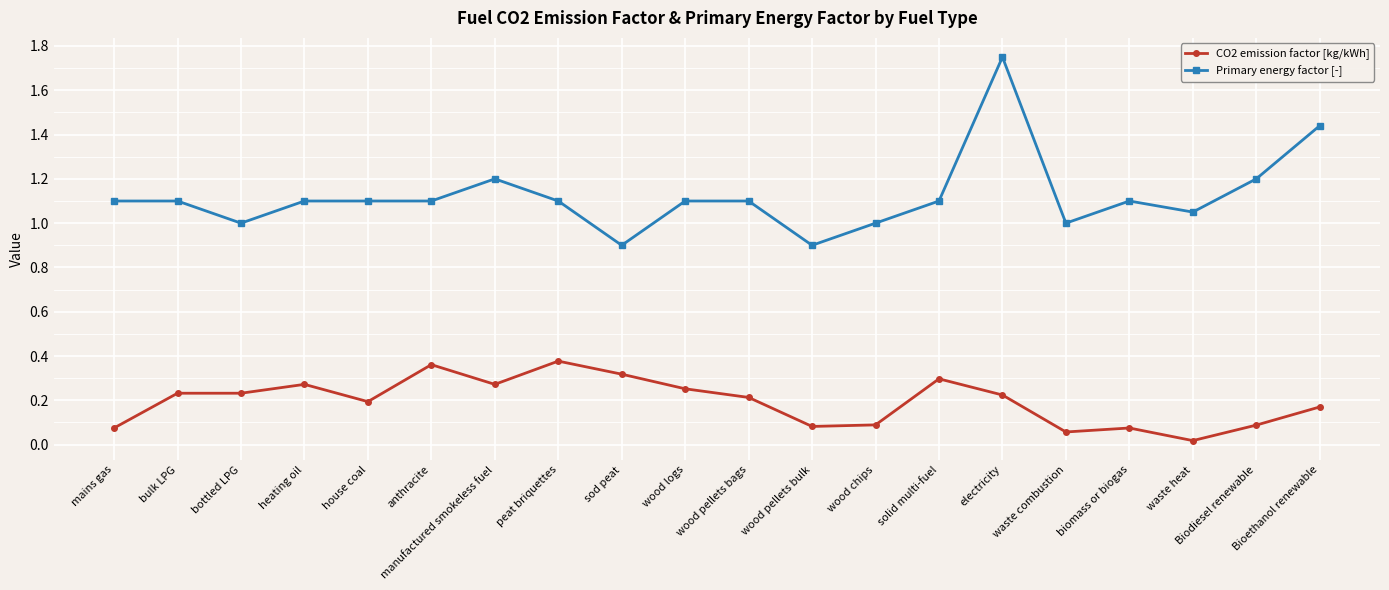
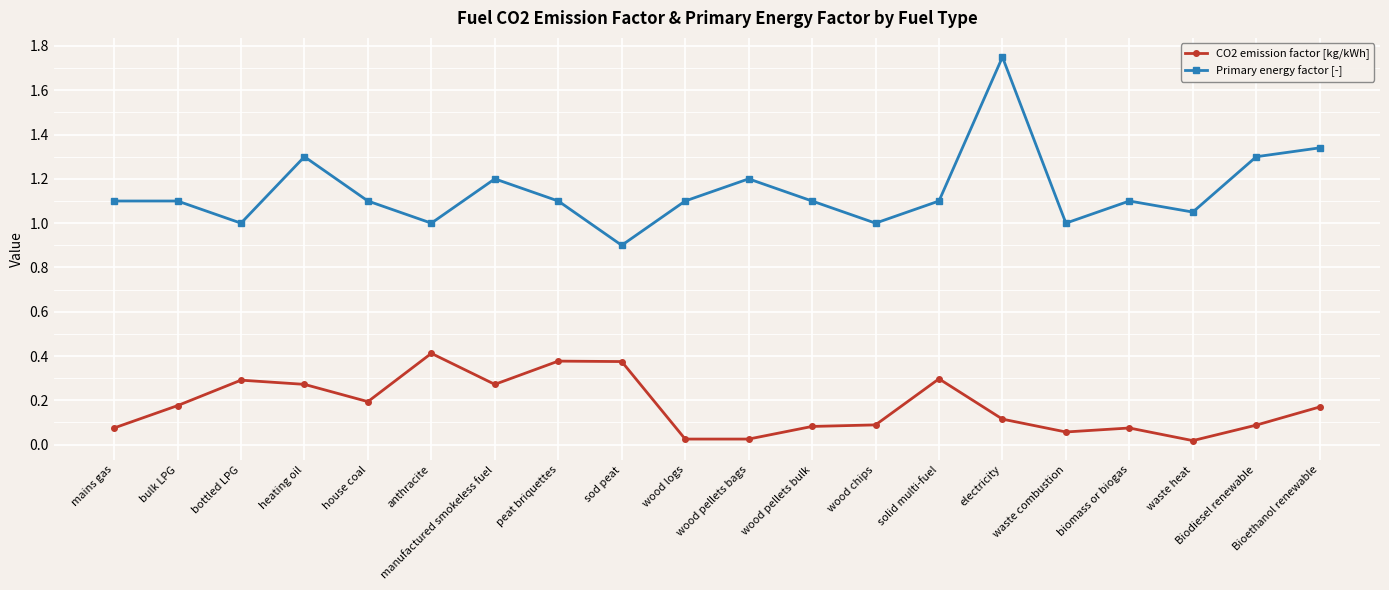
CO2 emission factor [kg/kWh], bulk LPG: 0.23 -> 0.18
CO2 emission factor [kg/kWh], bottled LPG: 0.23 -> 0.29
Primary energy factor [-], heating oil: 1.1 -> 1.3
CO2 emission factor [kg/kWh], anthracite: 0.36 -> 0.41
Primary energy factor [-], anthracite: 1.1 -> 1.0
CO2 emission factor [kg/kWh], sod peat: 0.32 -> 0.38
CO2 emission factor [kg/kWh], wood logs: 0.25 -> 0.03
CO2 emission factor [kg/kWh], wood pellets bags: 0.21 -> 0.03
Primary energy factor [-], wood pellets bags: 1.1 -> 1.2
Primary energy factor [-], wood pellets bulk: 0.9 -> 1.1
CO2 emission factor [kg/kWh], electricity: 0.22 -> 0.12
Primary energy factor [-], Biodiesel renewable: 1.2 -> 1.3
Primary energy factor [-], Bioethanol renewable: 1.44 -> 1.34
